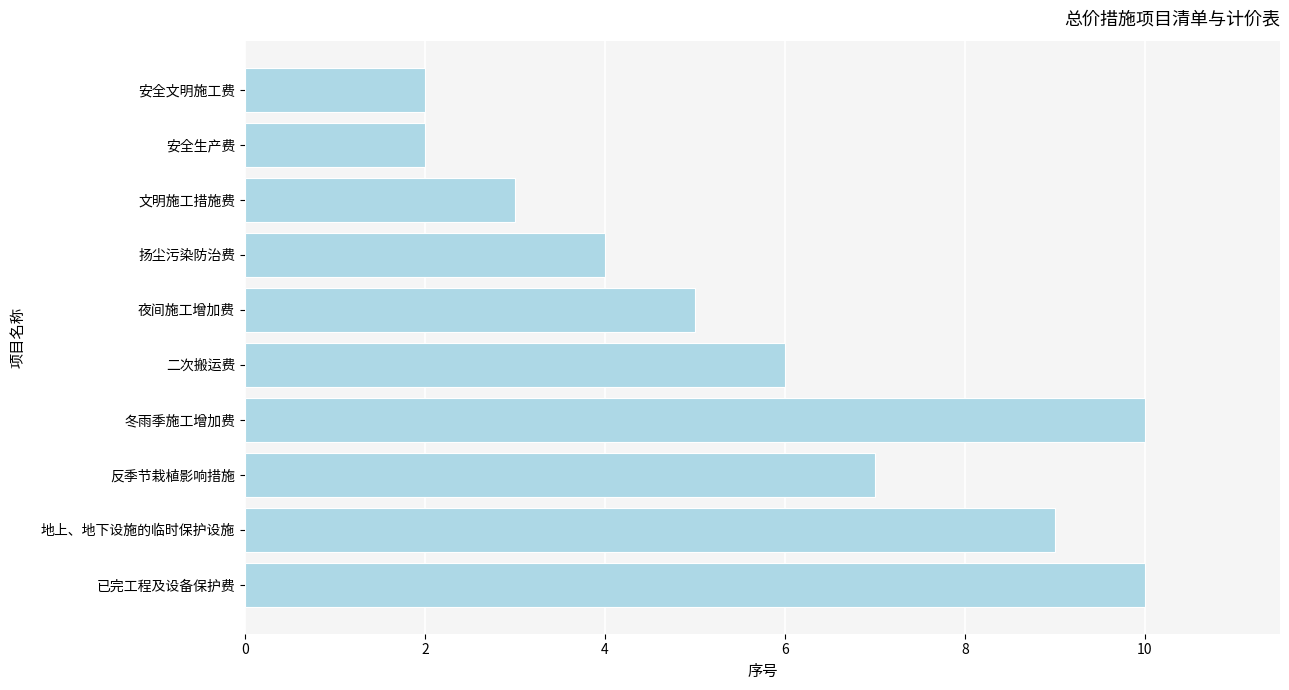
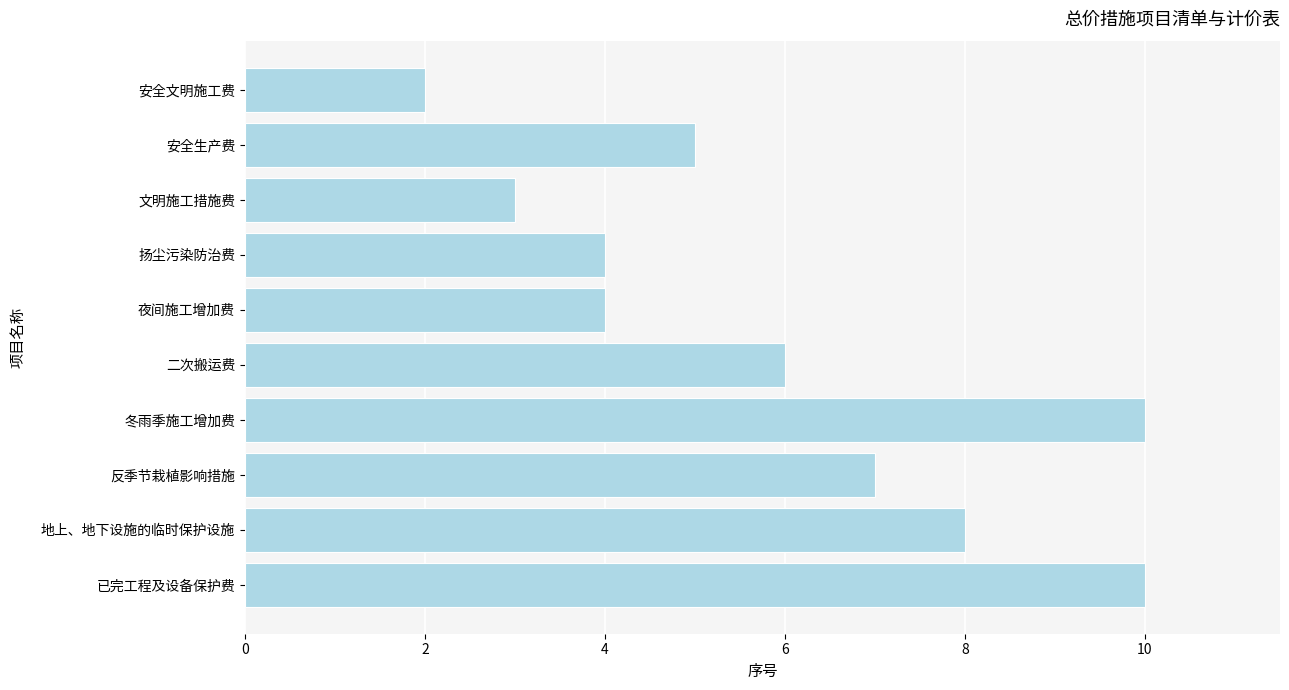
安全生产费: 2 -> 5
夜间施工增加费: 5 -> 4
地上、地下设施的临时保护设施: 9 -> 8
